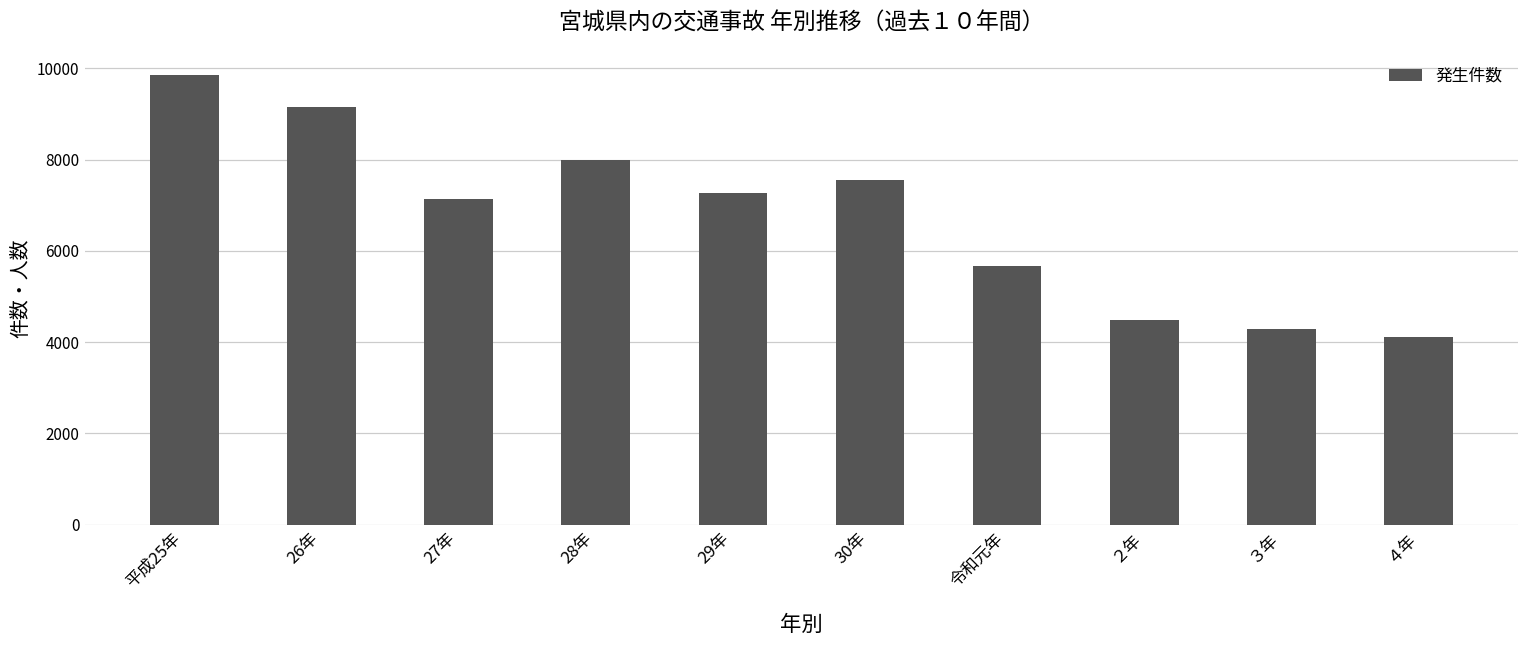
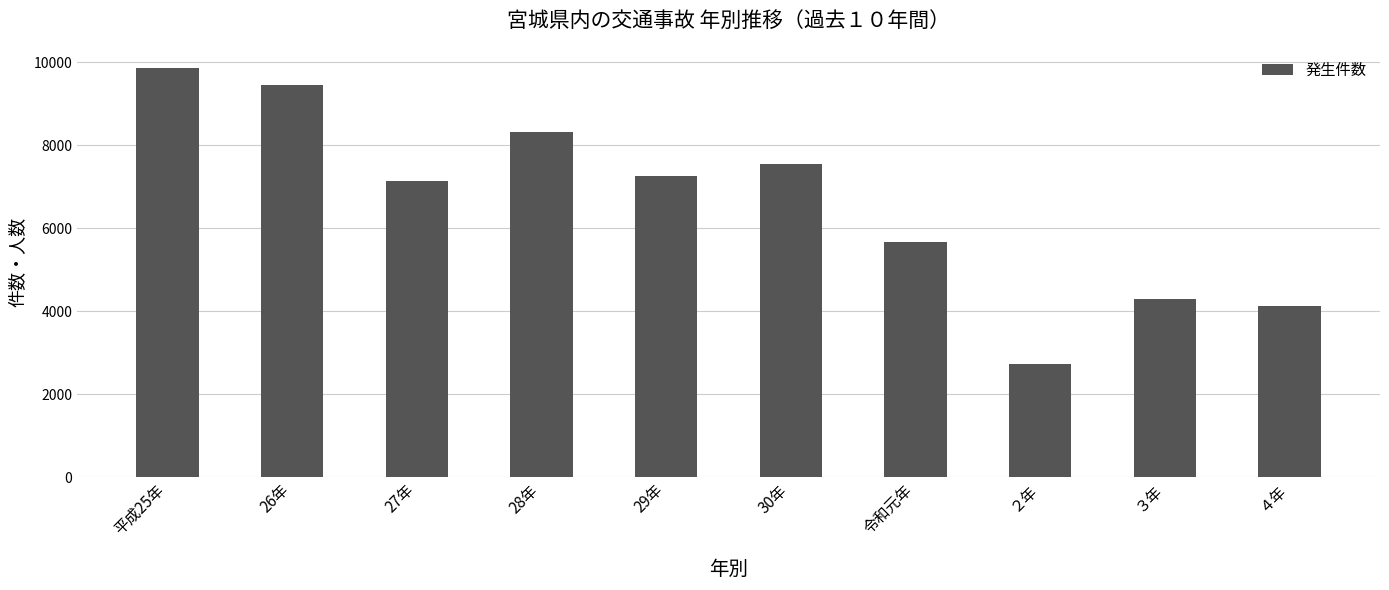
26年: 9100 -> 9500
28年: 8000 -> 8300
２年: 4500 -> 2700
